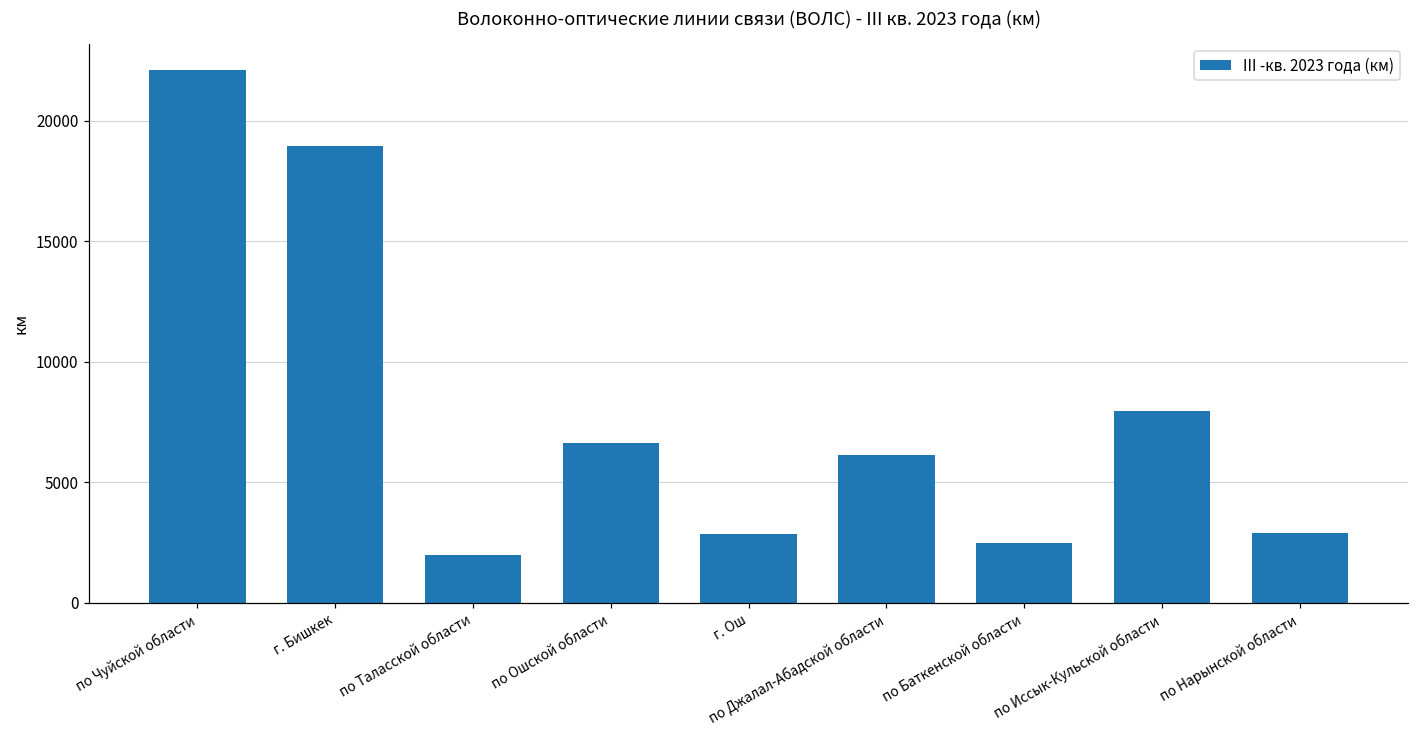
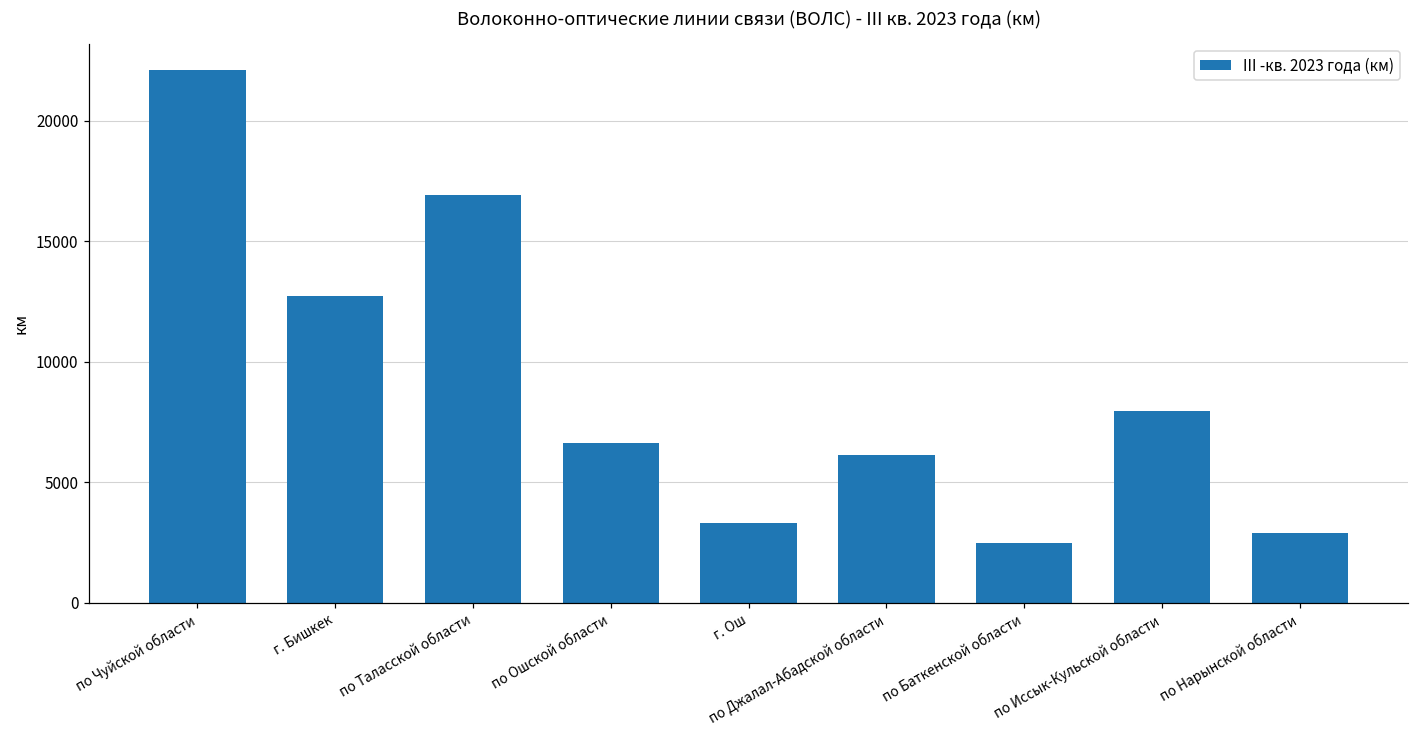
г. Бишкек: 19000 -> 12700
по Таласской области: 2000 -> 16900
г. Ош: 2800 -> 3300
